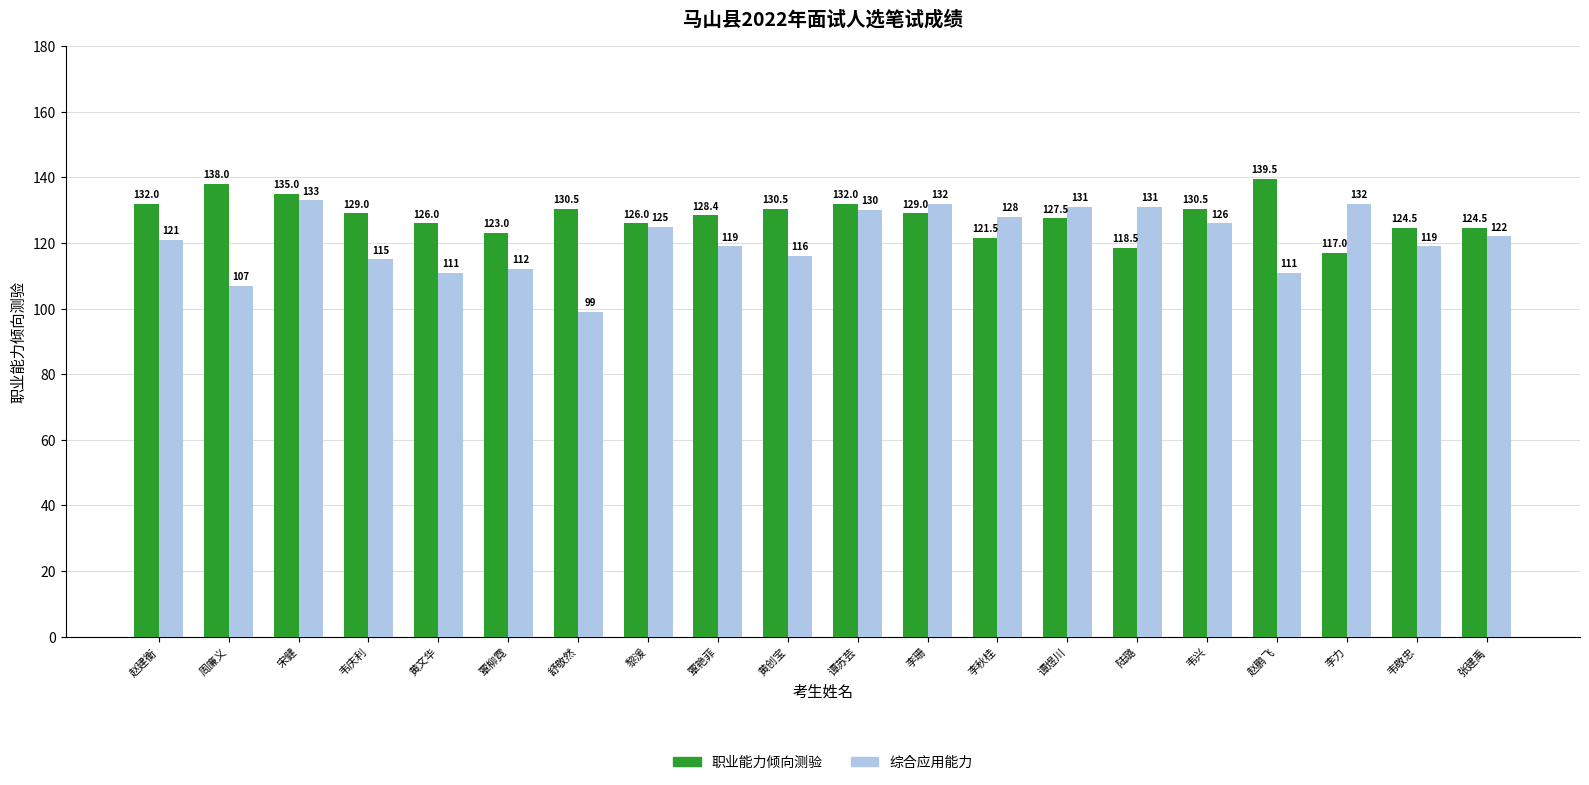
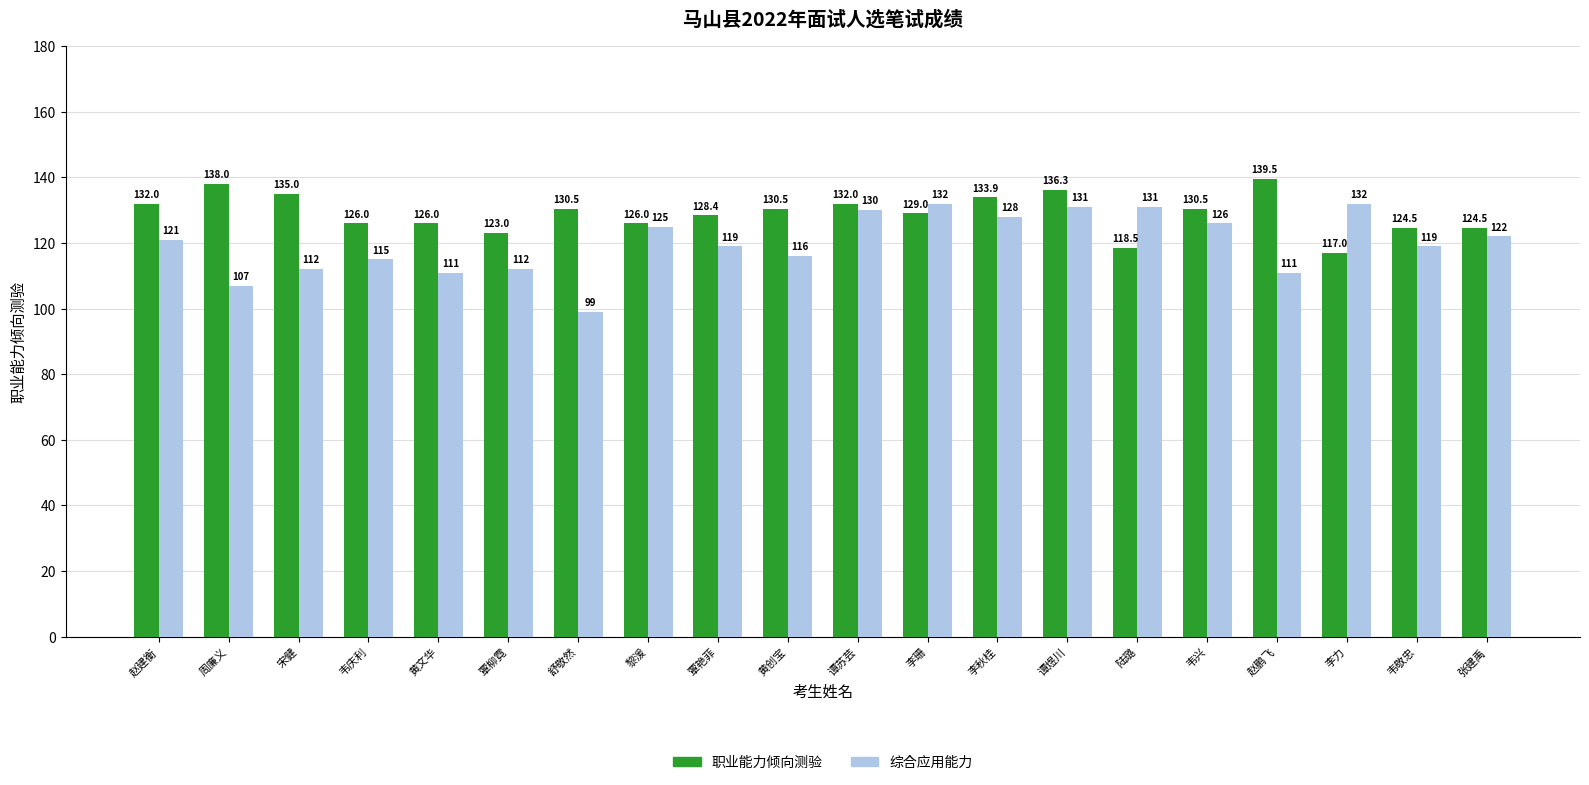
综合应用能力, 宋健: 133 -> 112
职业能力倾向测验, 韦庆利: 129.0 -> 126.0
职业能力倾向测验, 李秋桂: 121.5 -> 133.9
职业能力倾向测验, 谭煜川: 127.5 -> 136.3
